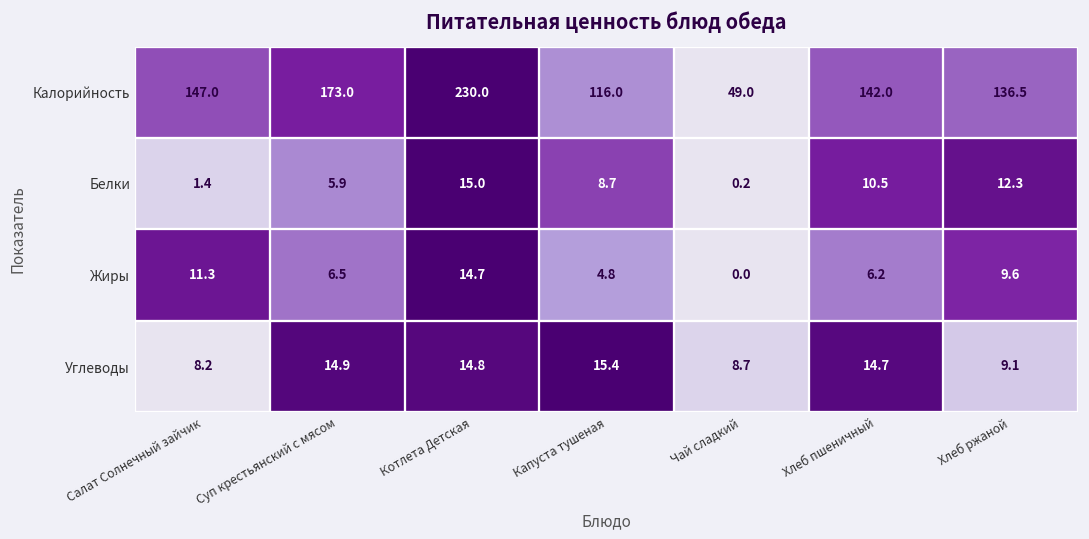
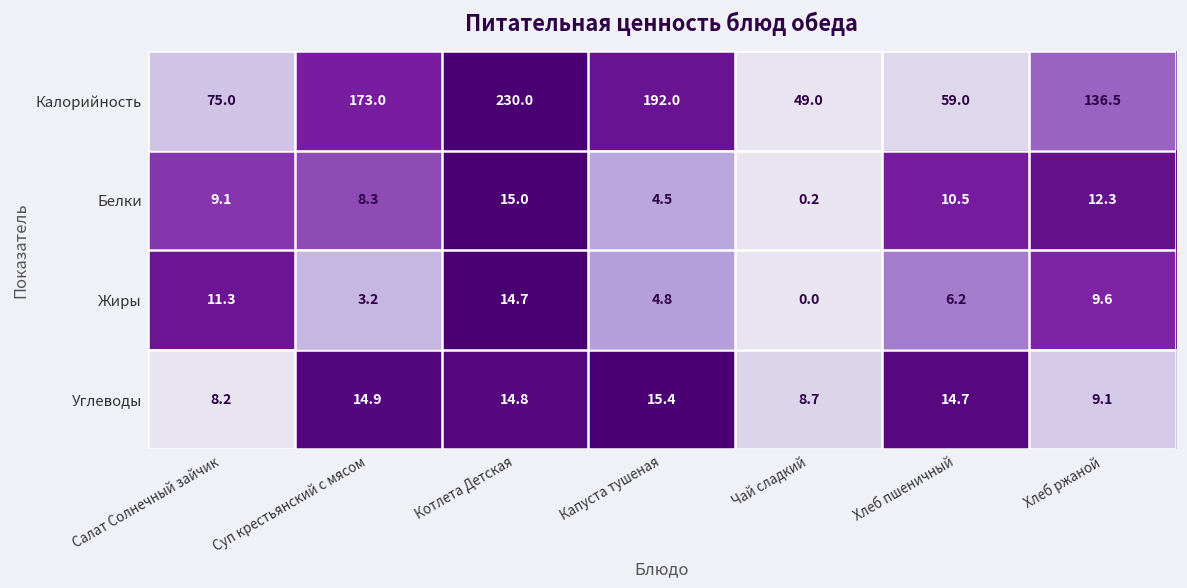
Калорийность, Салат Солнечный зайчик: 147.0 -> 75.0
Калорийность, Капуста тушеная: 116.0 -> 192.0
Калорийность, Хлеб пшеничный: 142.0 -> 59.0
Белки, Салат Солнечный зайчик: 1.4 -> 9.1
Белки, Суп крестьянский с мясом: 5.9 -> 8.3
Белки, Капуста тушеная: 8.7 -> 4.5
Жиры, Суп крестьянский с мясом: 6.5 -> 3.2
